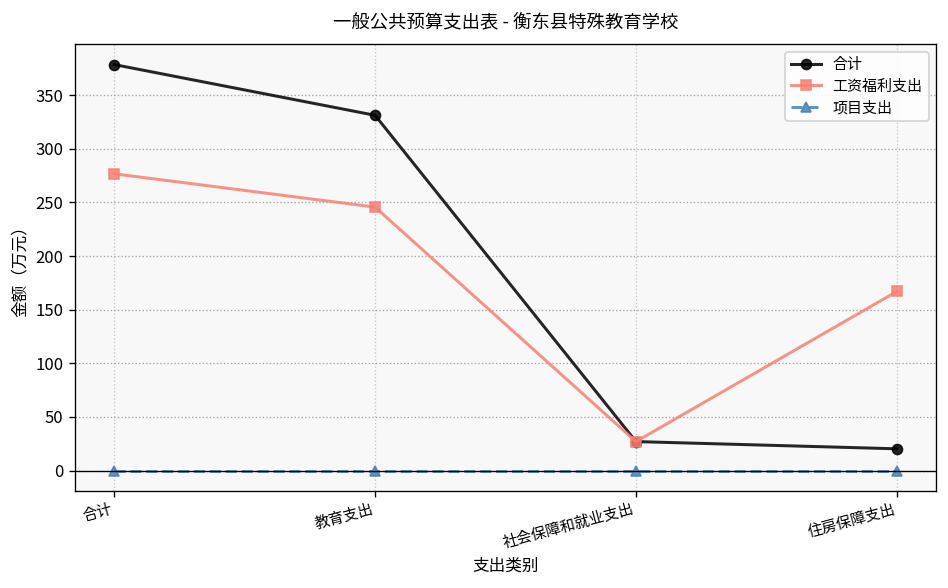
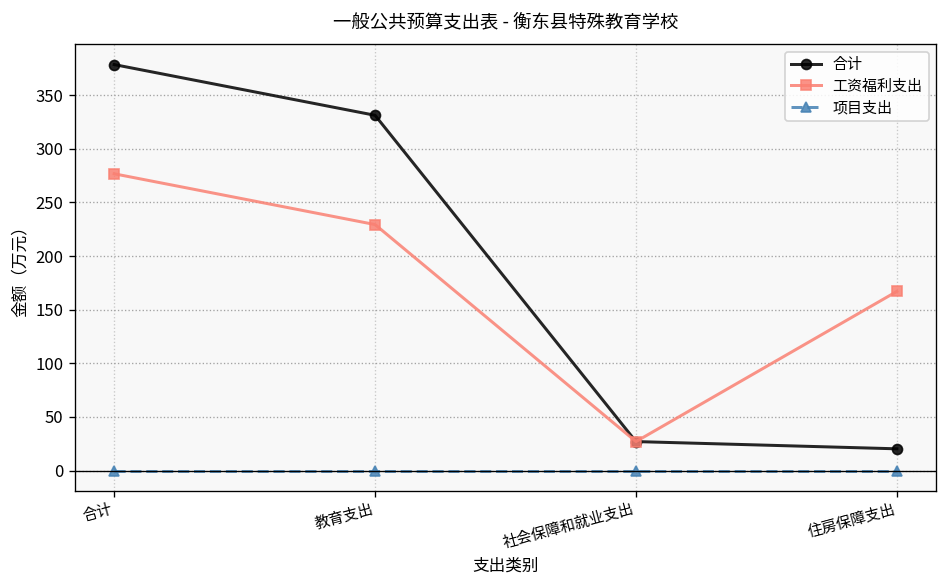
工资福利支出, 教育支出: 250 -> 230
